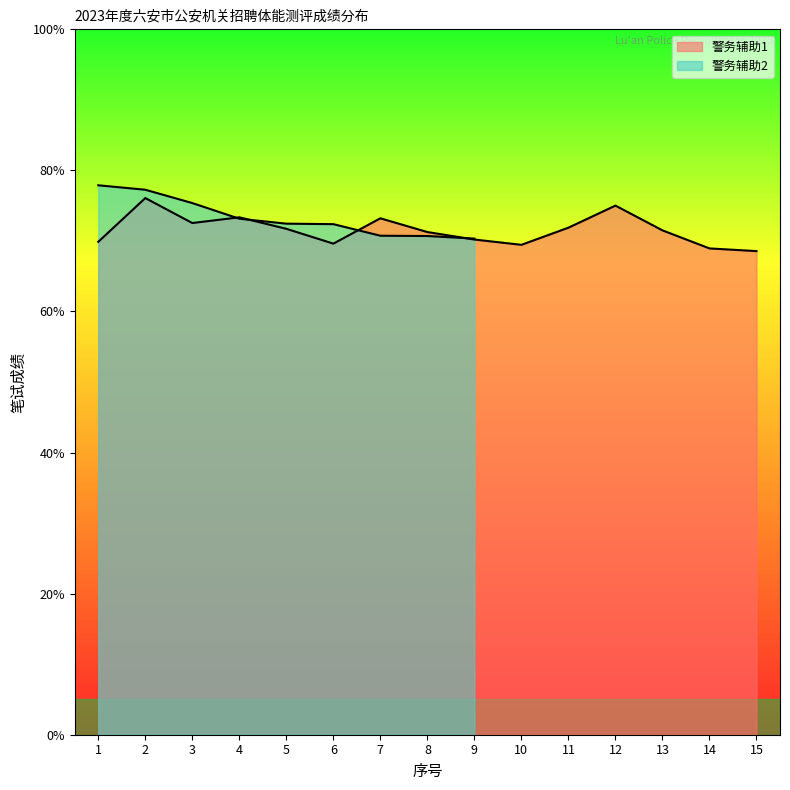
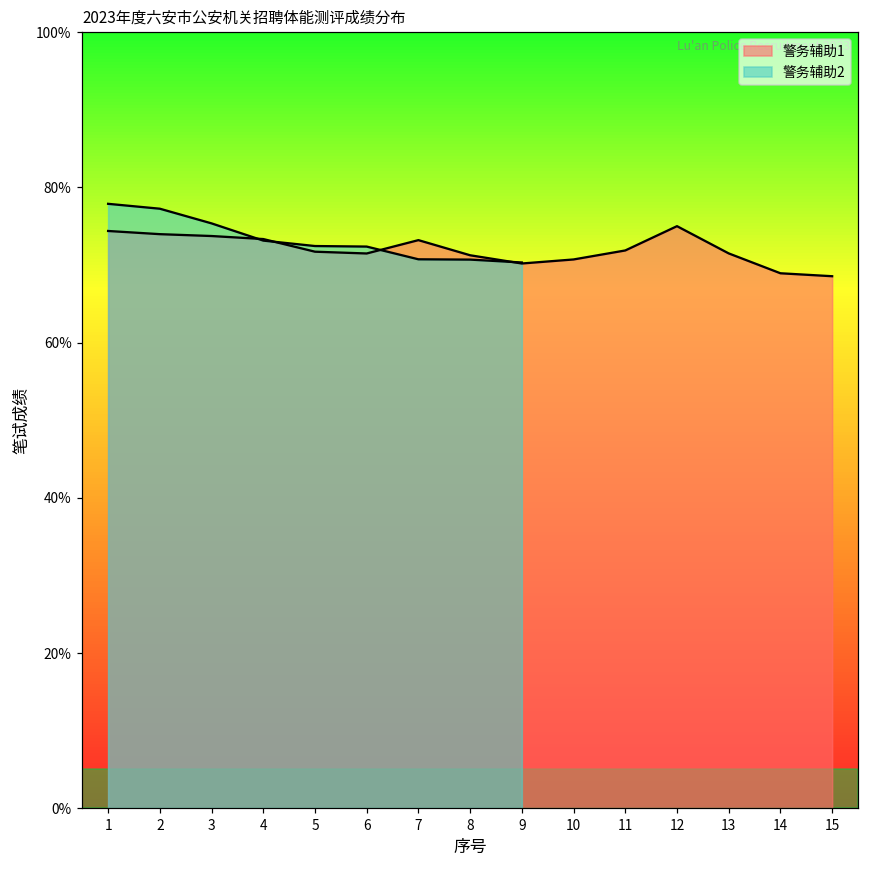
警务辅助1, 1: 70% -> 74%
警务辅助1, 2: 76% -> 74%
警务辅助1, 3: 73% -> 74%
警务辅助1, 6: 70% -> 71%
警务辅助1, 10: 69% -> 71%
